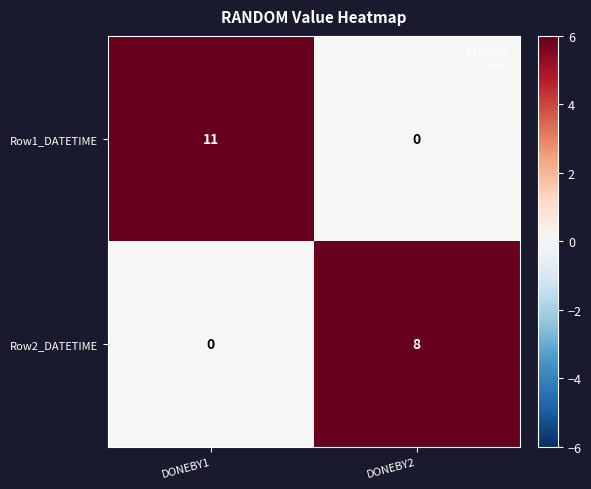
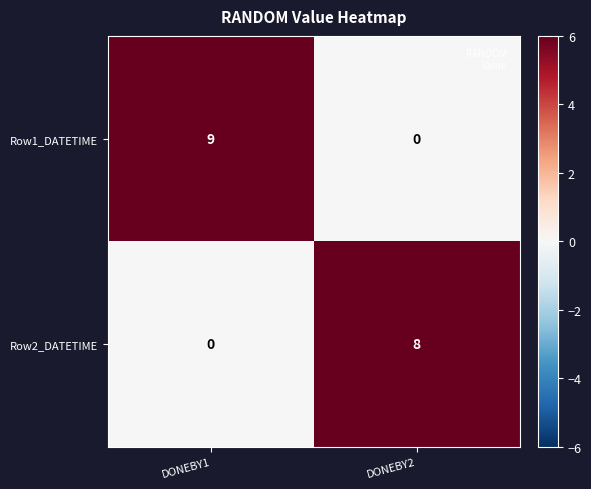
Row1_DATETIME, DONEBY1: 11 -> 9
